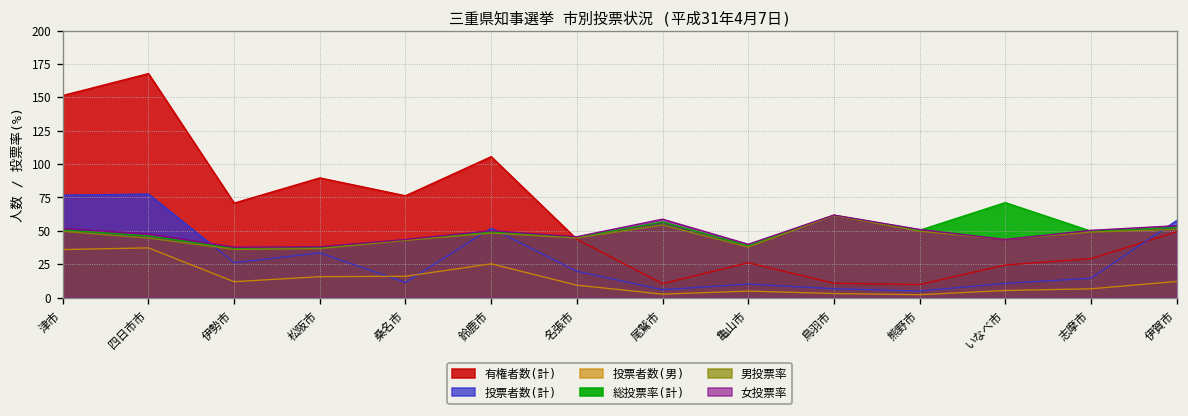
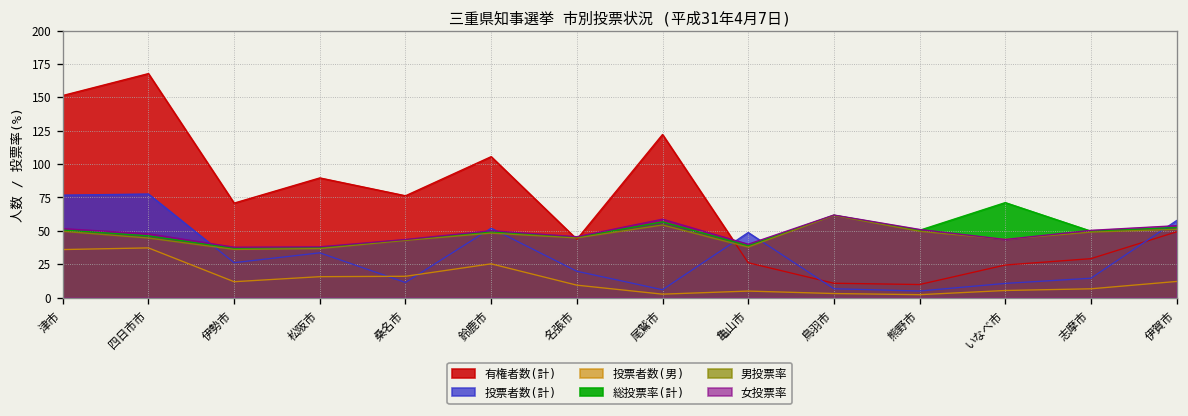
有権者数(計), 尾鷲市: 10 -> 122
投票者数(計), 亀山市: 10 -> 49
